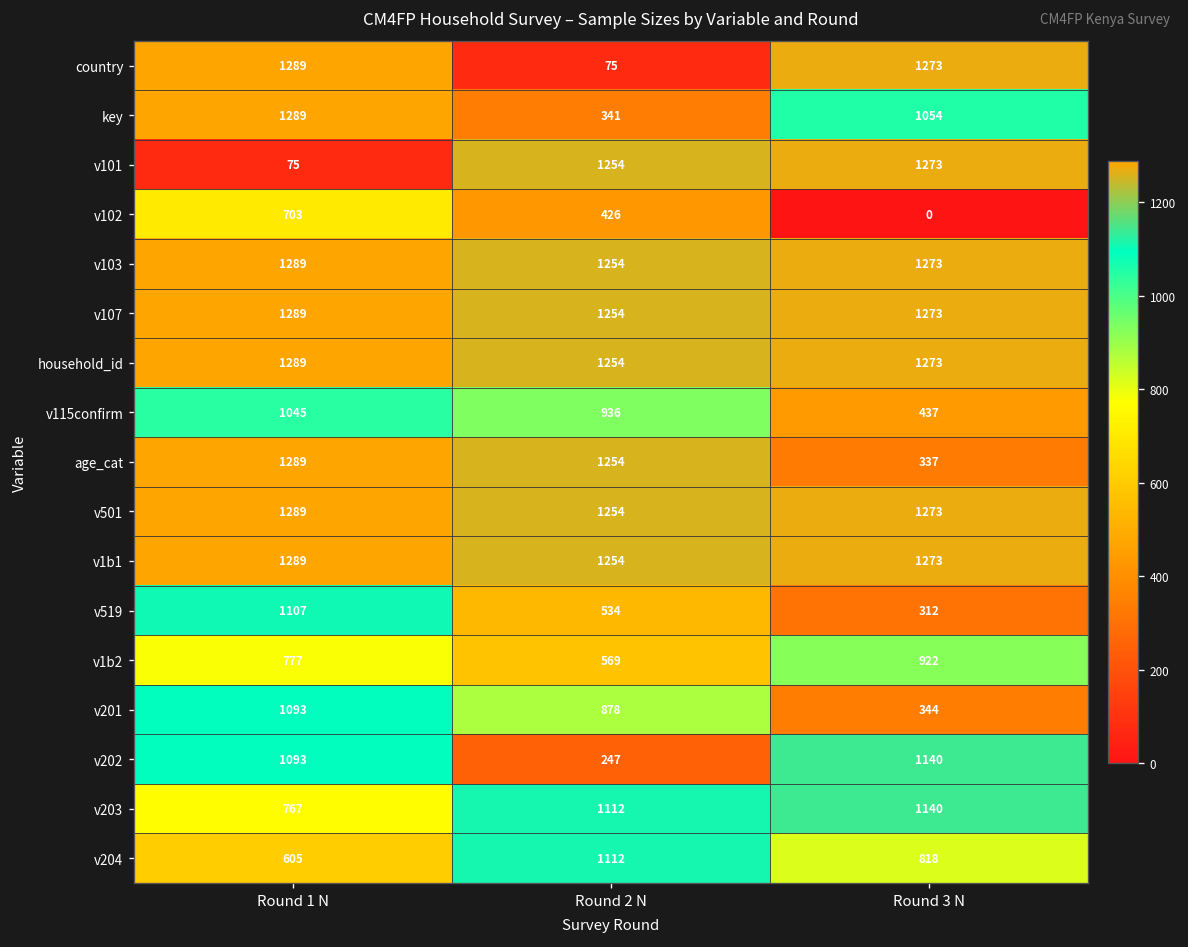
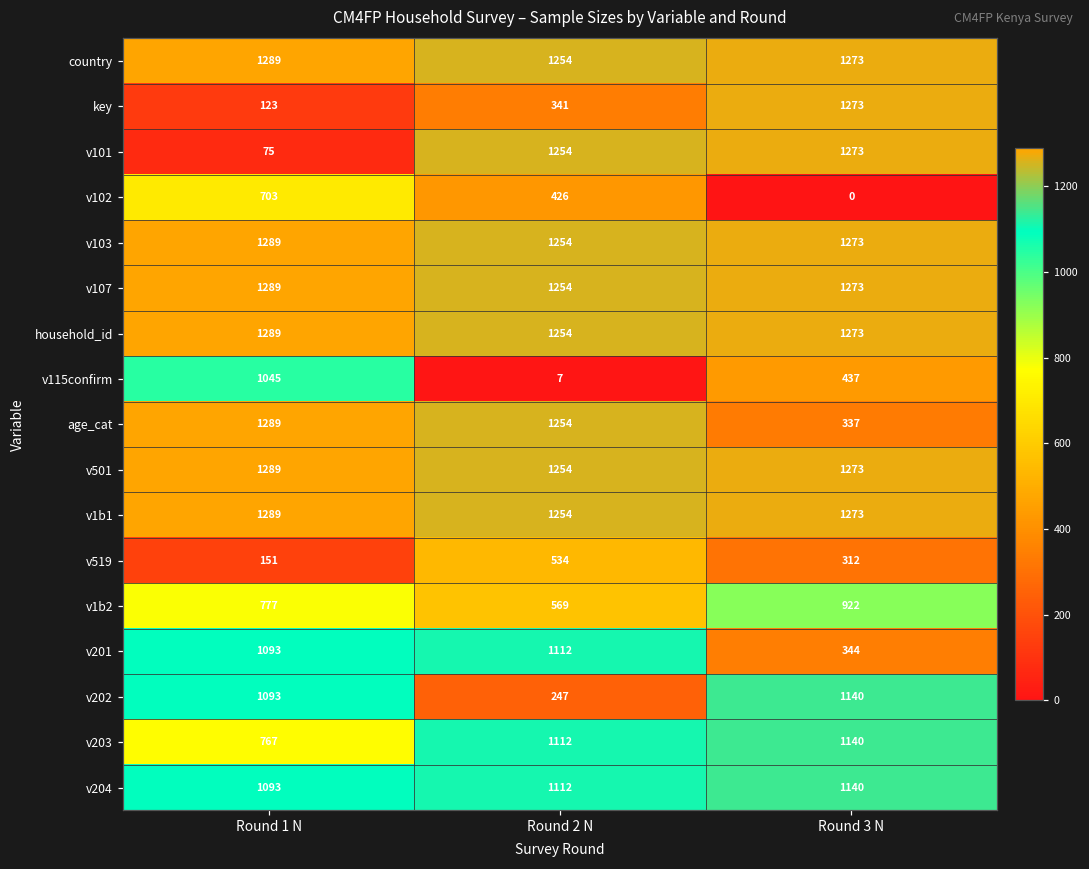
country, Round 2 N: 75 -> 1254
key, Round 1 N: 1289 -> 123
key, Round 3 N: 1054 -> 1273
v115confirm, Round 2 N: 936 -> 7
v519, Round 1 N: 1107 -> 151
v201, Round 2 N: 878 -> 1112
v204, Round 1 N: 605 -> 1093
v204, Round 3 N: 818 -> 1140
